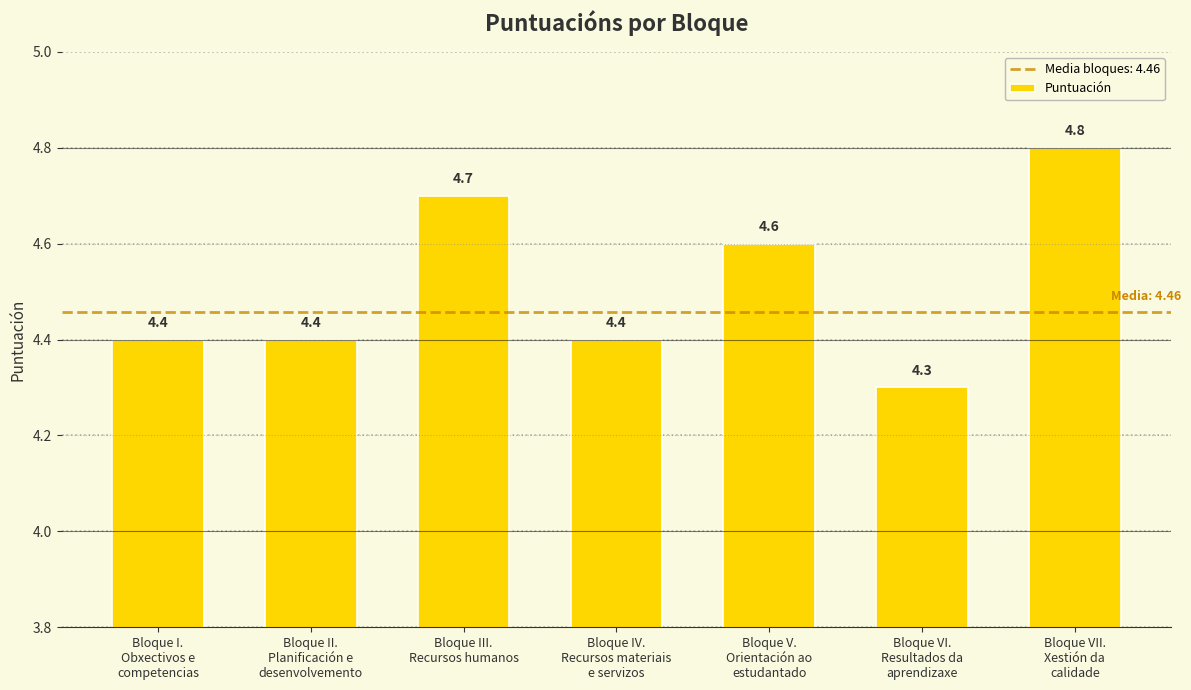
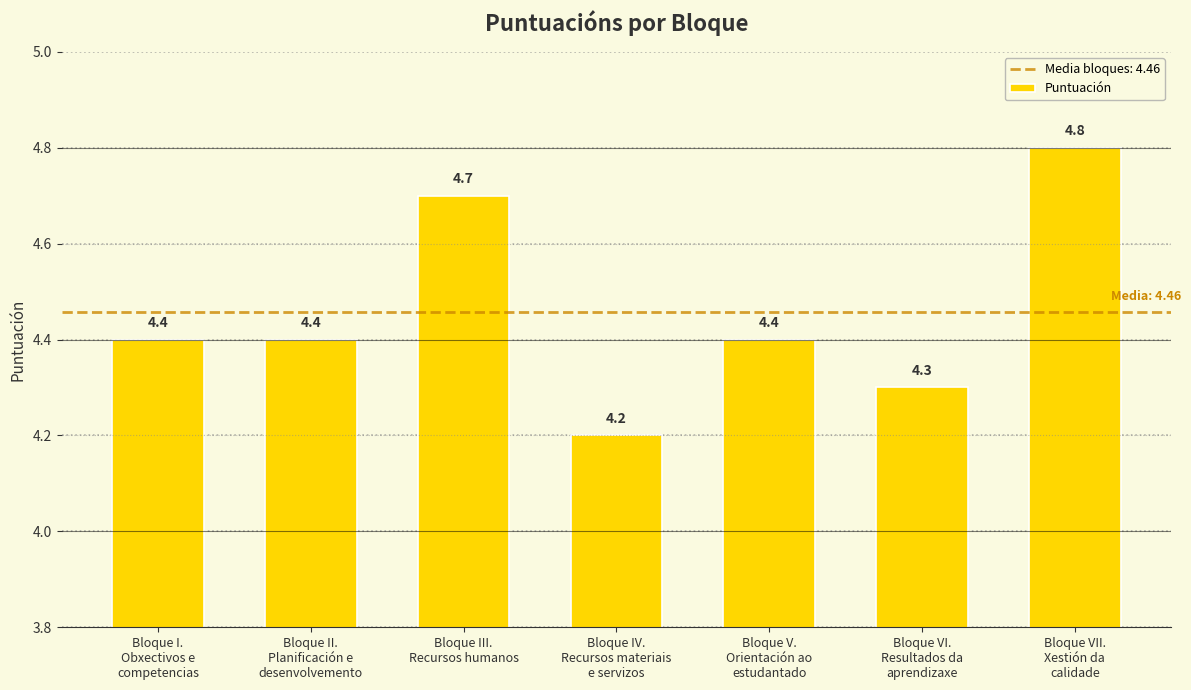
Bloque IV. Recursos materiais e servizos: 4.4 -> 4.2
Bloque V. Orientación ao estudantado: 4.6 -> 4.4
